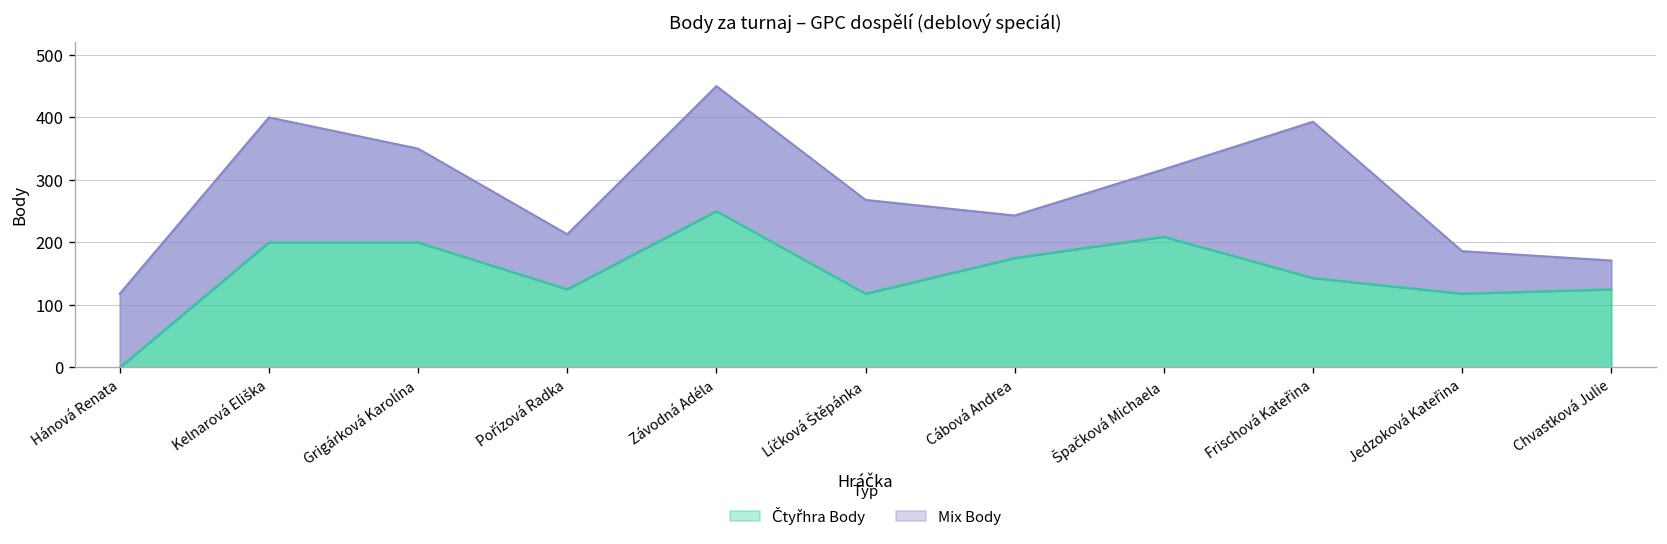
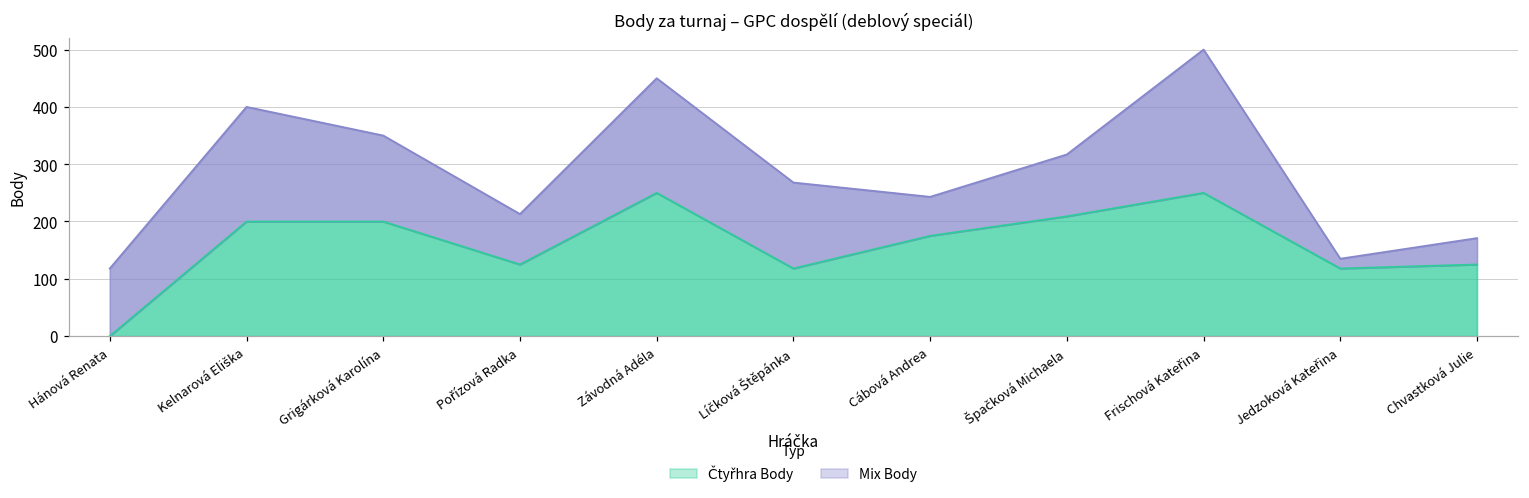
Čtyřhra Body, Frischová Kateřina: 140 -> 250
Mix Body, Jedzoková Kateřina: 70 -> 20
